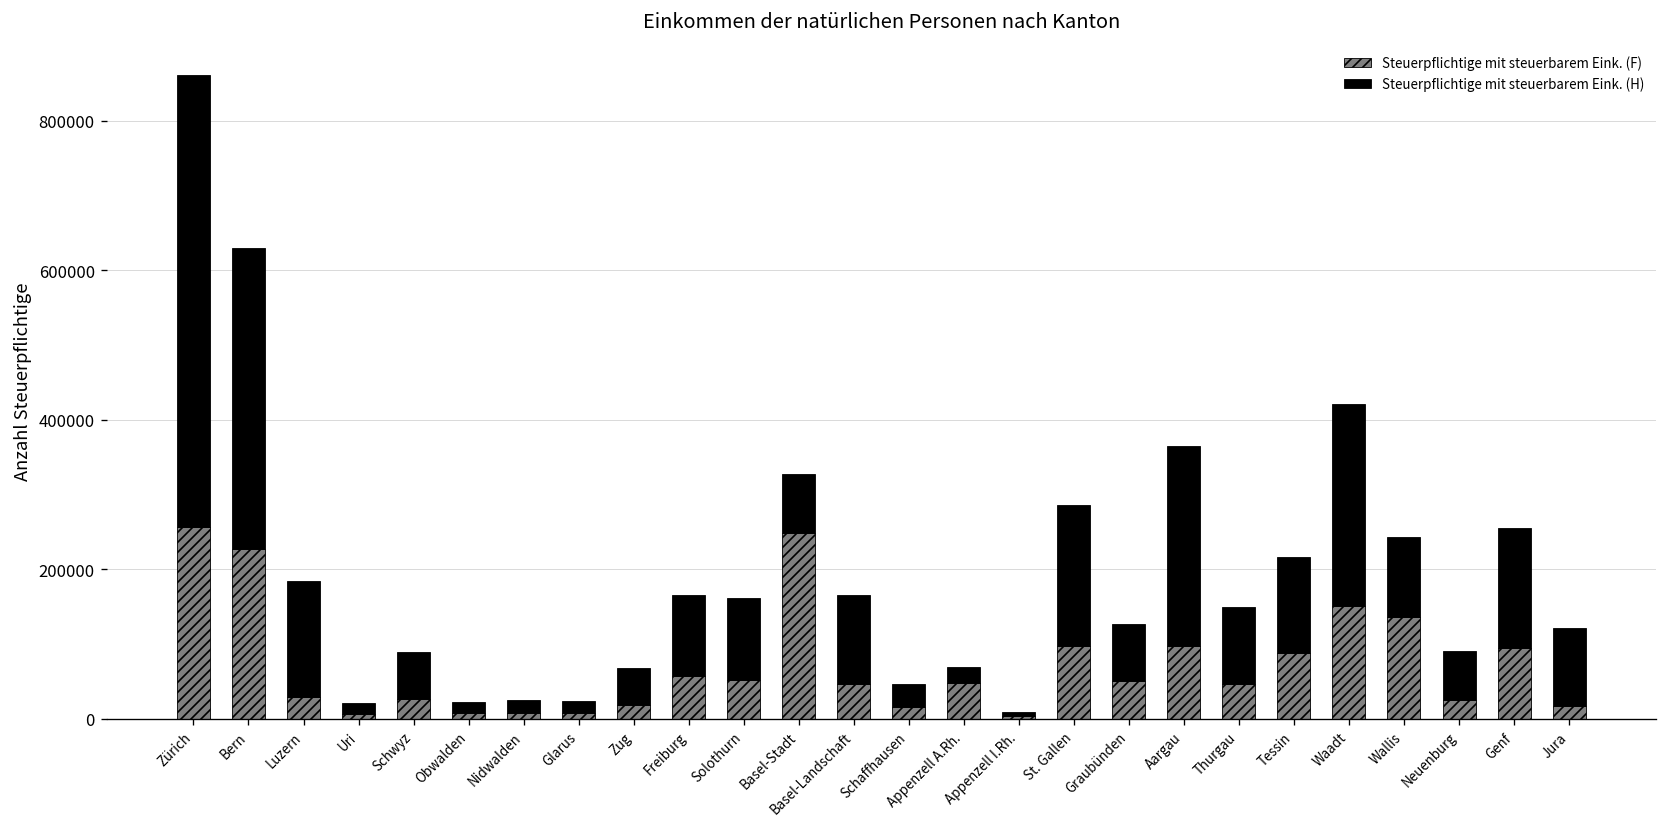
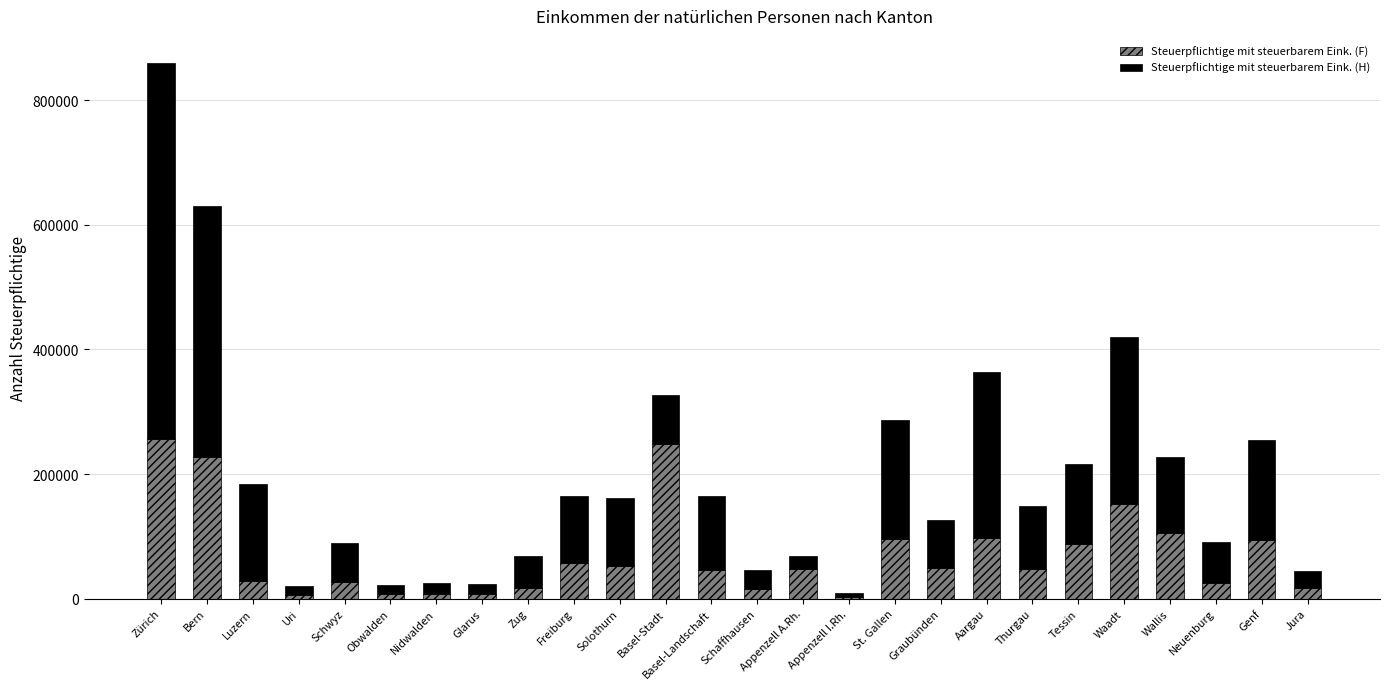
Steuerpflichtige mit steuerbarem Eink. (F), Wallis: 140000 -> 110000
Steuerpflichtige mit steuerbarem Eink. (H), Wallis: 110000 -> 120000
Steuerpflichtige mit steuerbarem Eink. (H), Jura: 100000 -> 30000
